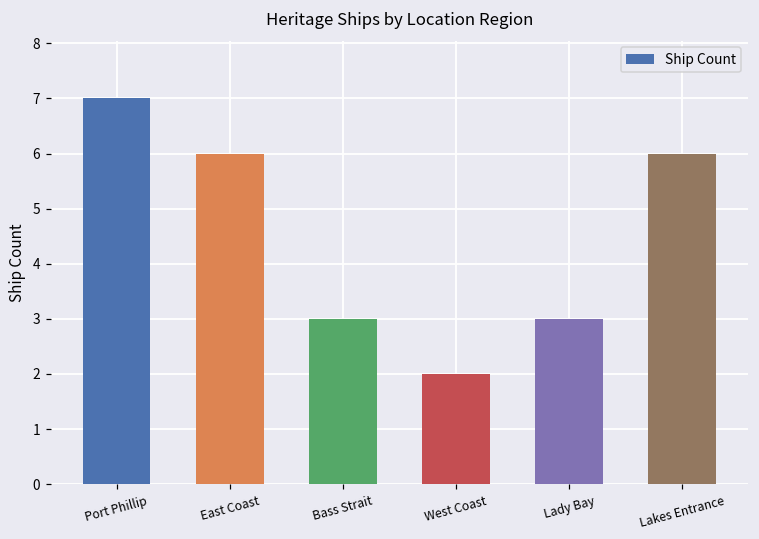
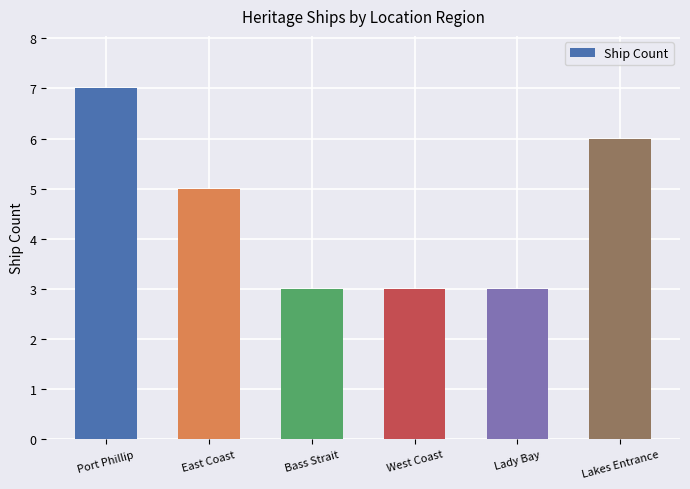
East Coast: 6 -> 5
West Coast: 2 -> 3
